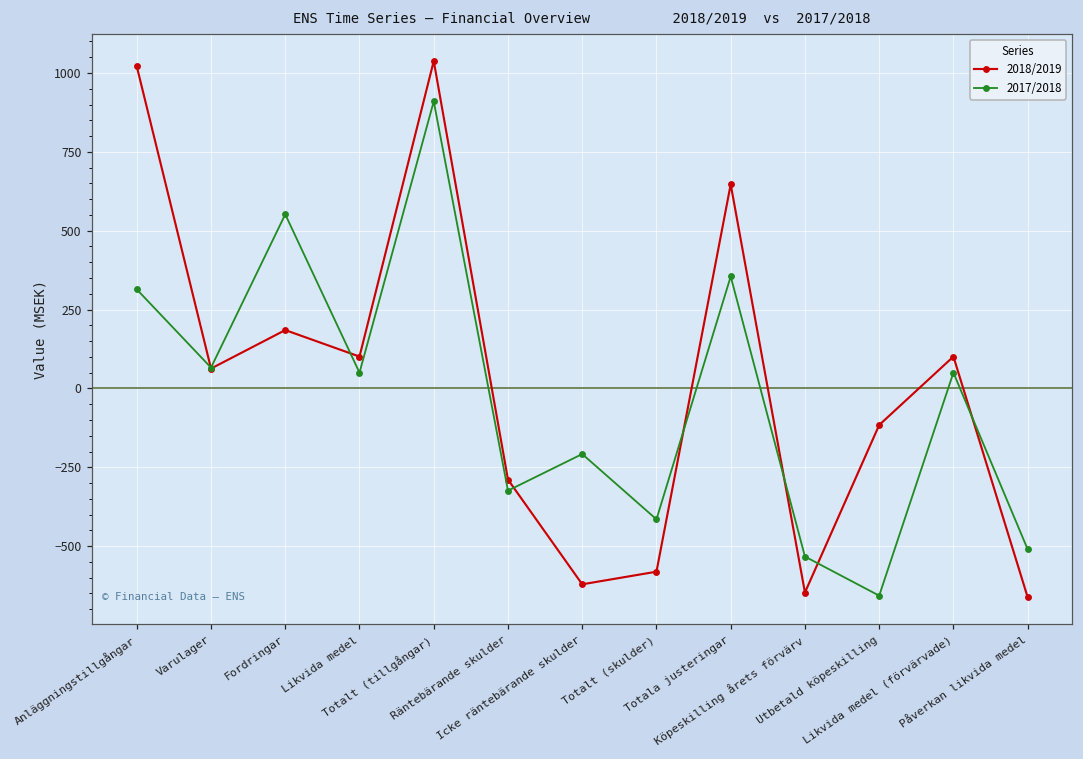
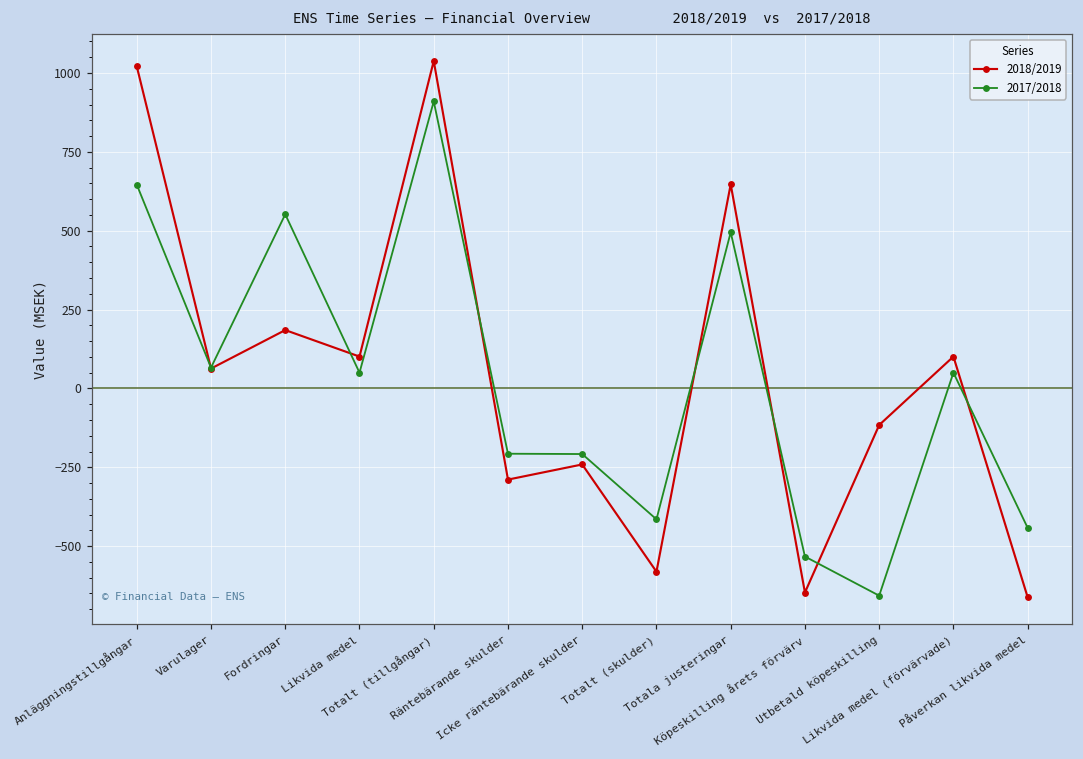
2017/2018, Anläggningstillgångar: 310 -> 650
2017/2018, Räntebärande skulder: -320 -> -210
2018/2019, Icke räntebärande skulder: -620 -> -240
2017/2018, Totala justeringar: 360 -> 500
2017/2018, Påverkan likvida medel: -510 -> -440
